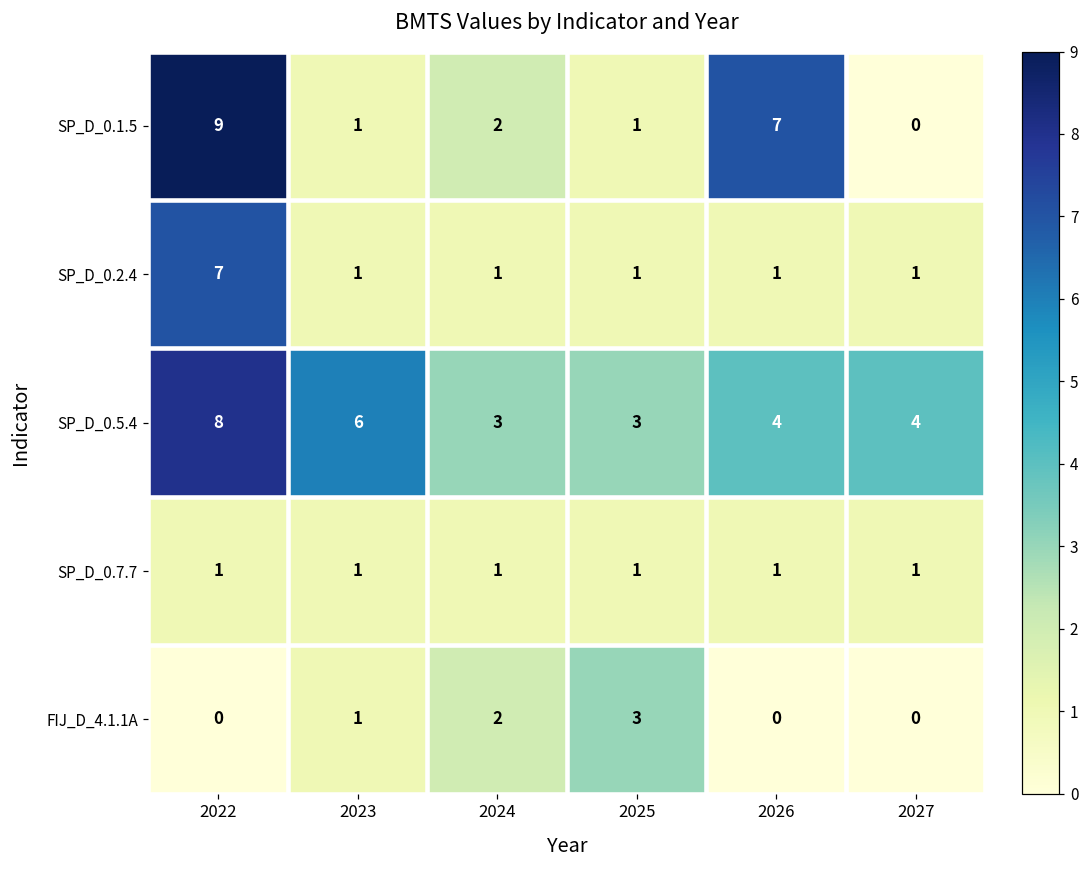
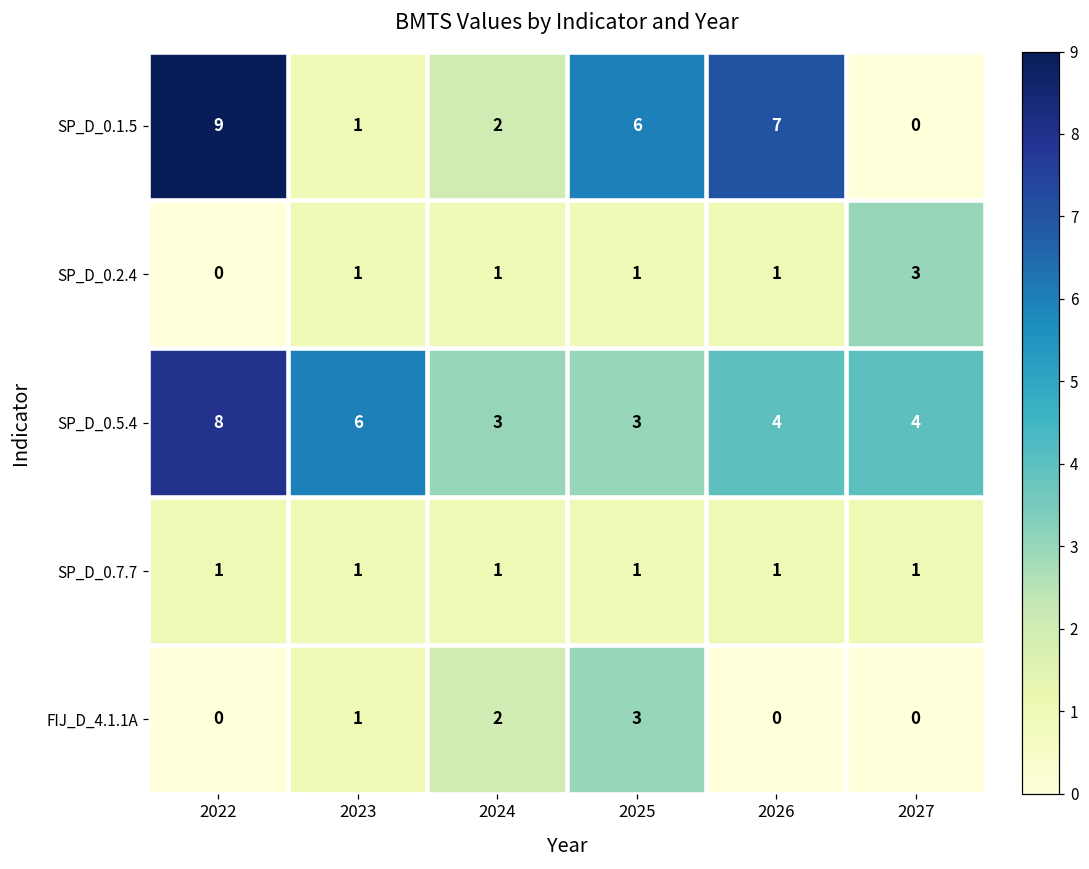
SP_D_0.1.5, 2025: 1 -> 6
SP_D_0.2.4, 2022: 7 -> 0
SP_D_0.2.4, 2027: 1 -> 3
